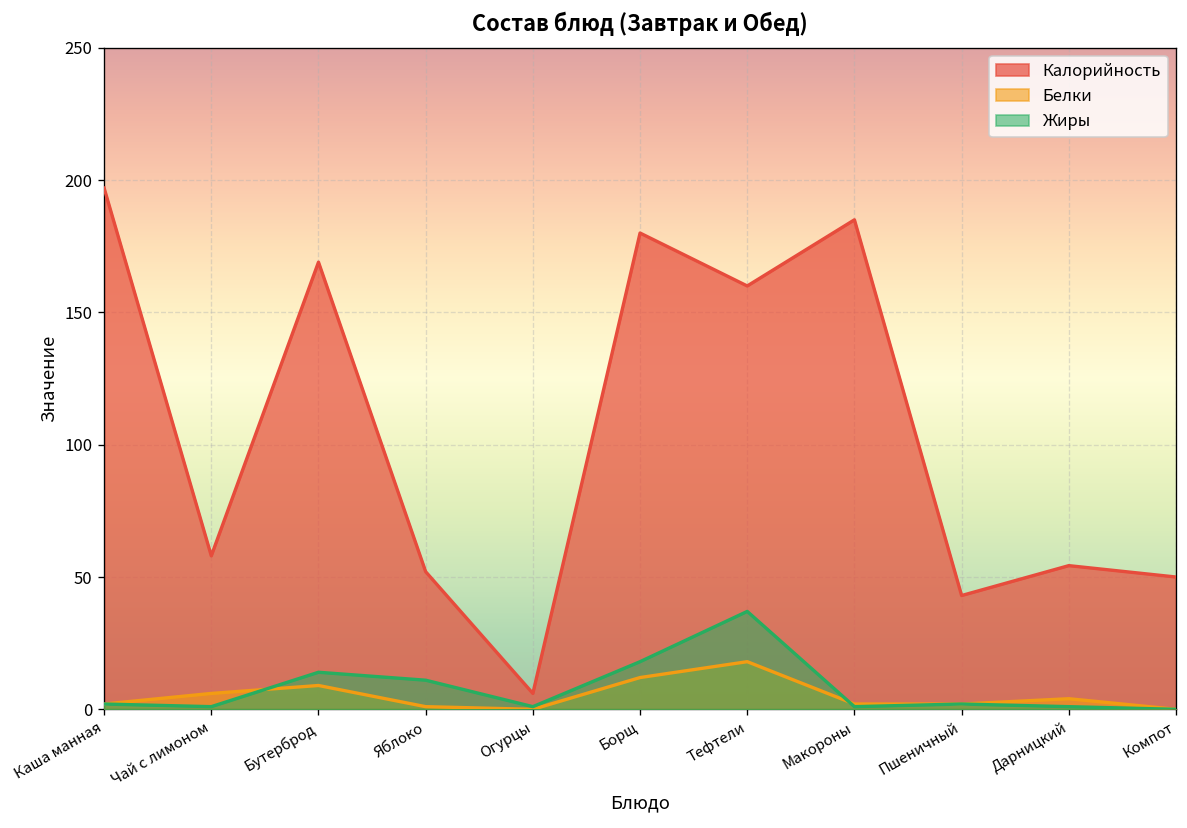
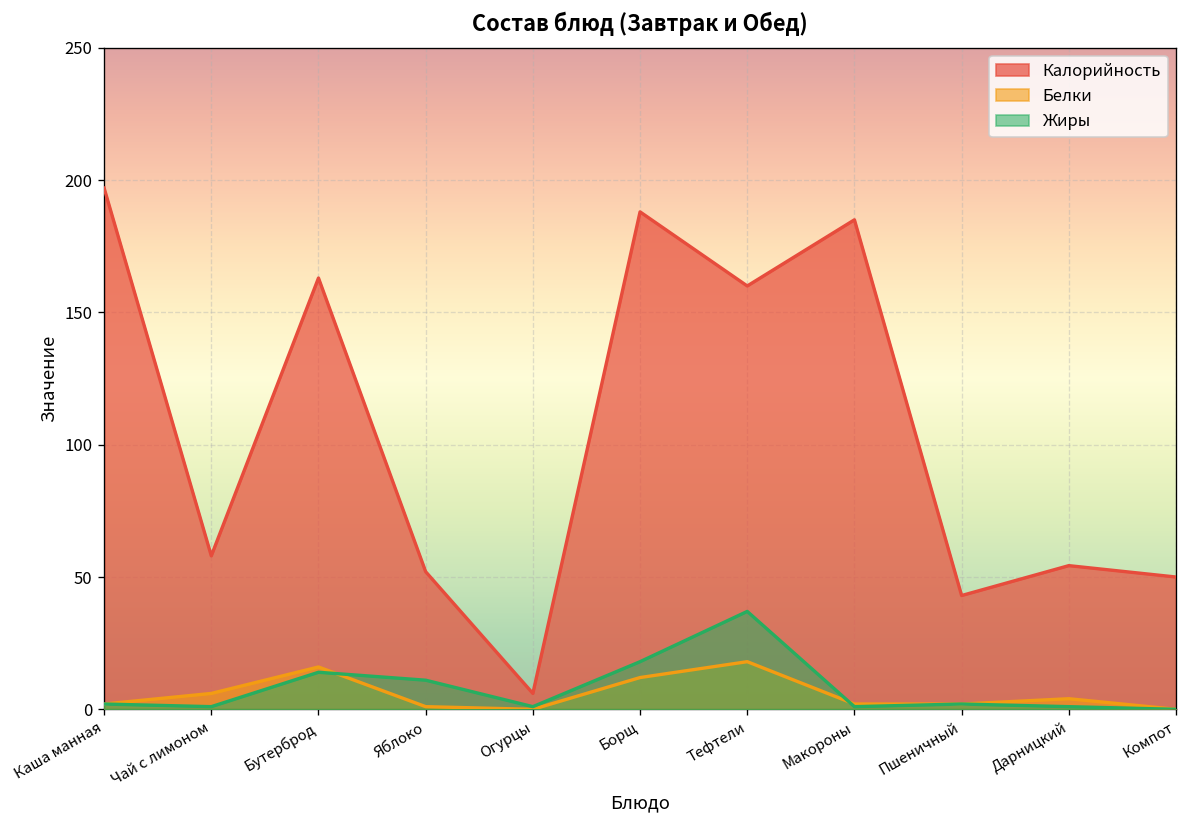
Калорийность, Бутерброд: 169 -> 163
Белки, Бутерброд: 9 -> 16
Калорийность, Борщ: 180 -> 188
